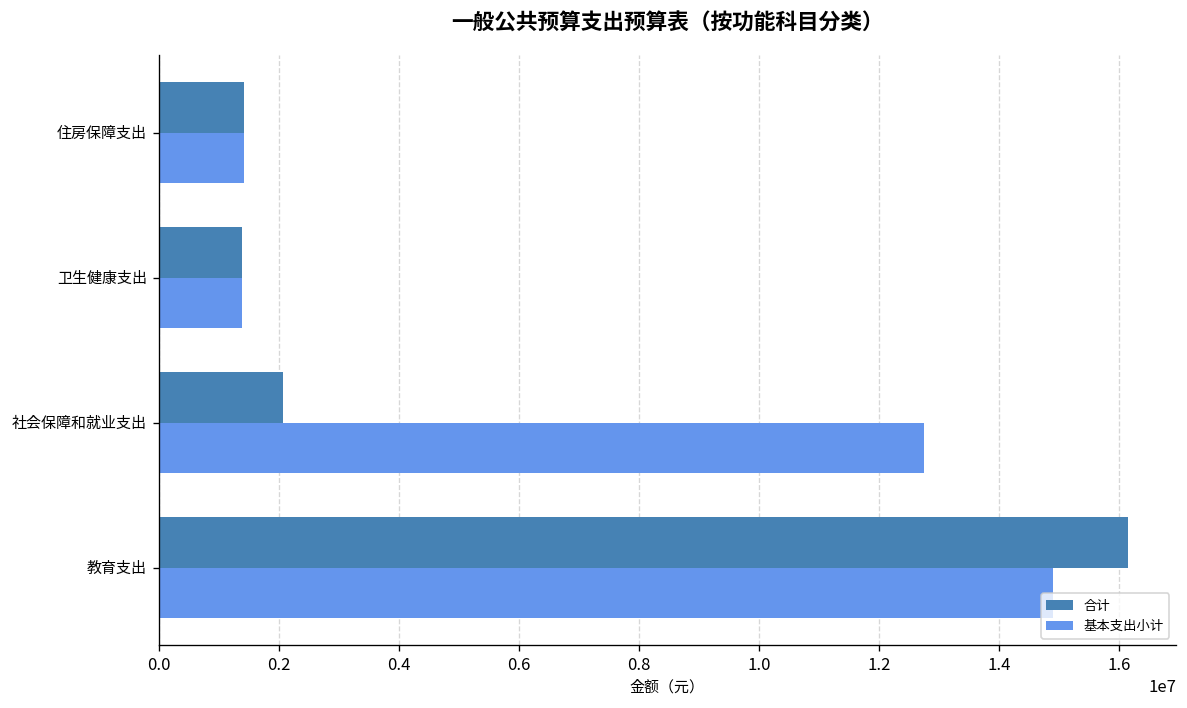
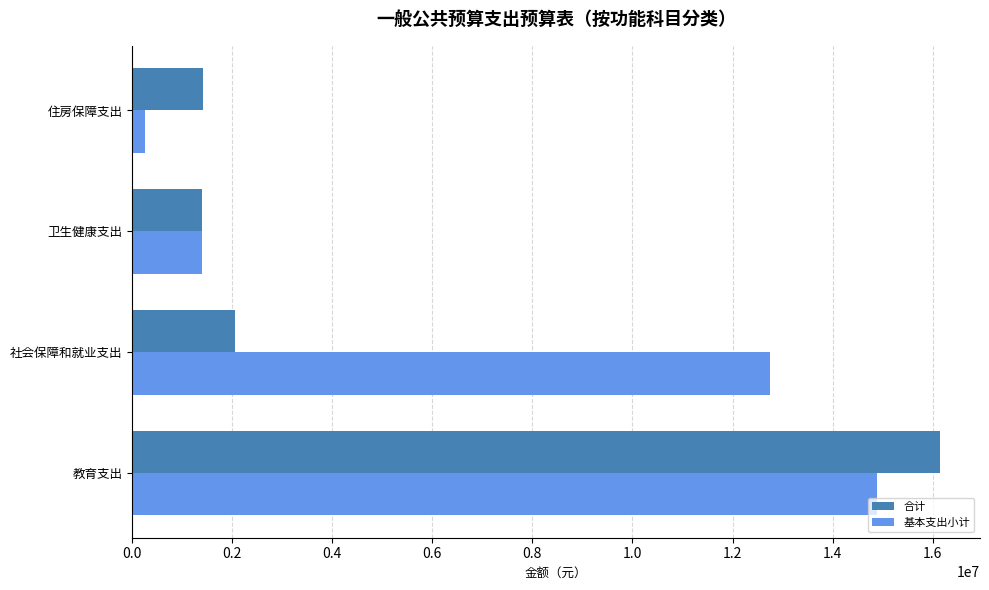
基本支出小计, 住房保障支出: 1400000 -> 300000
